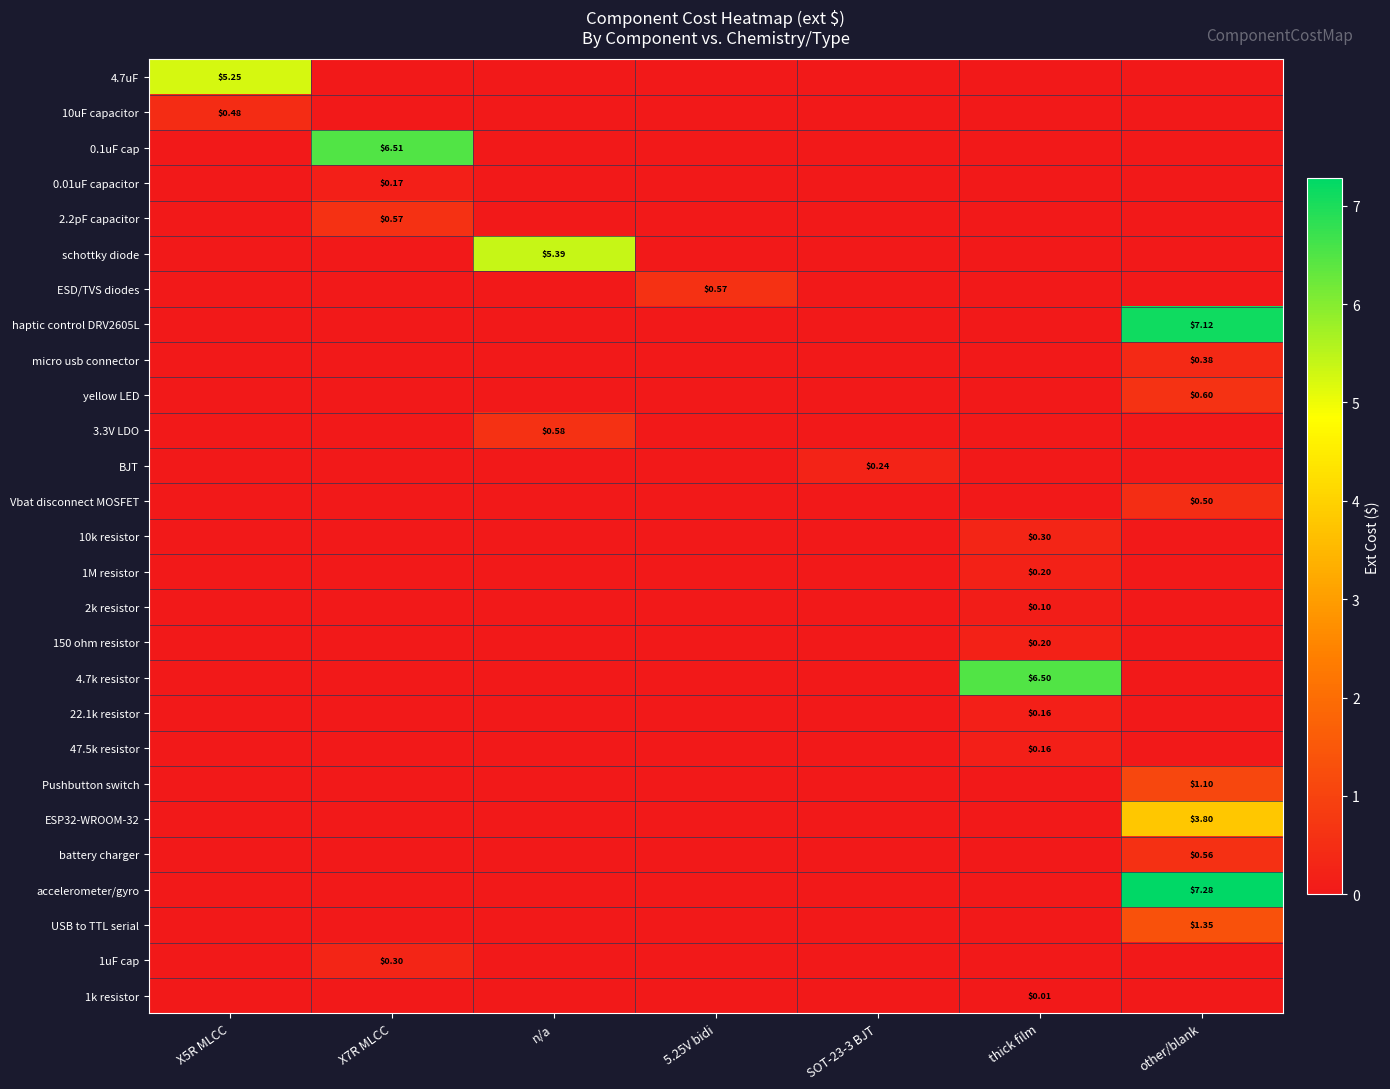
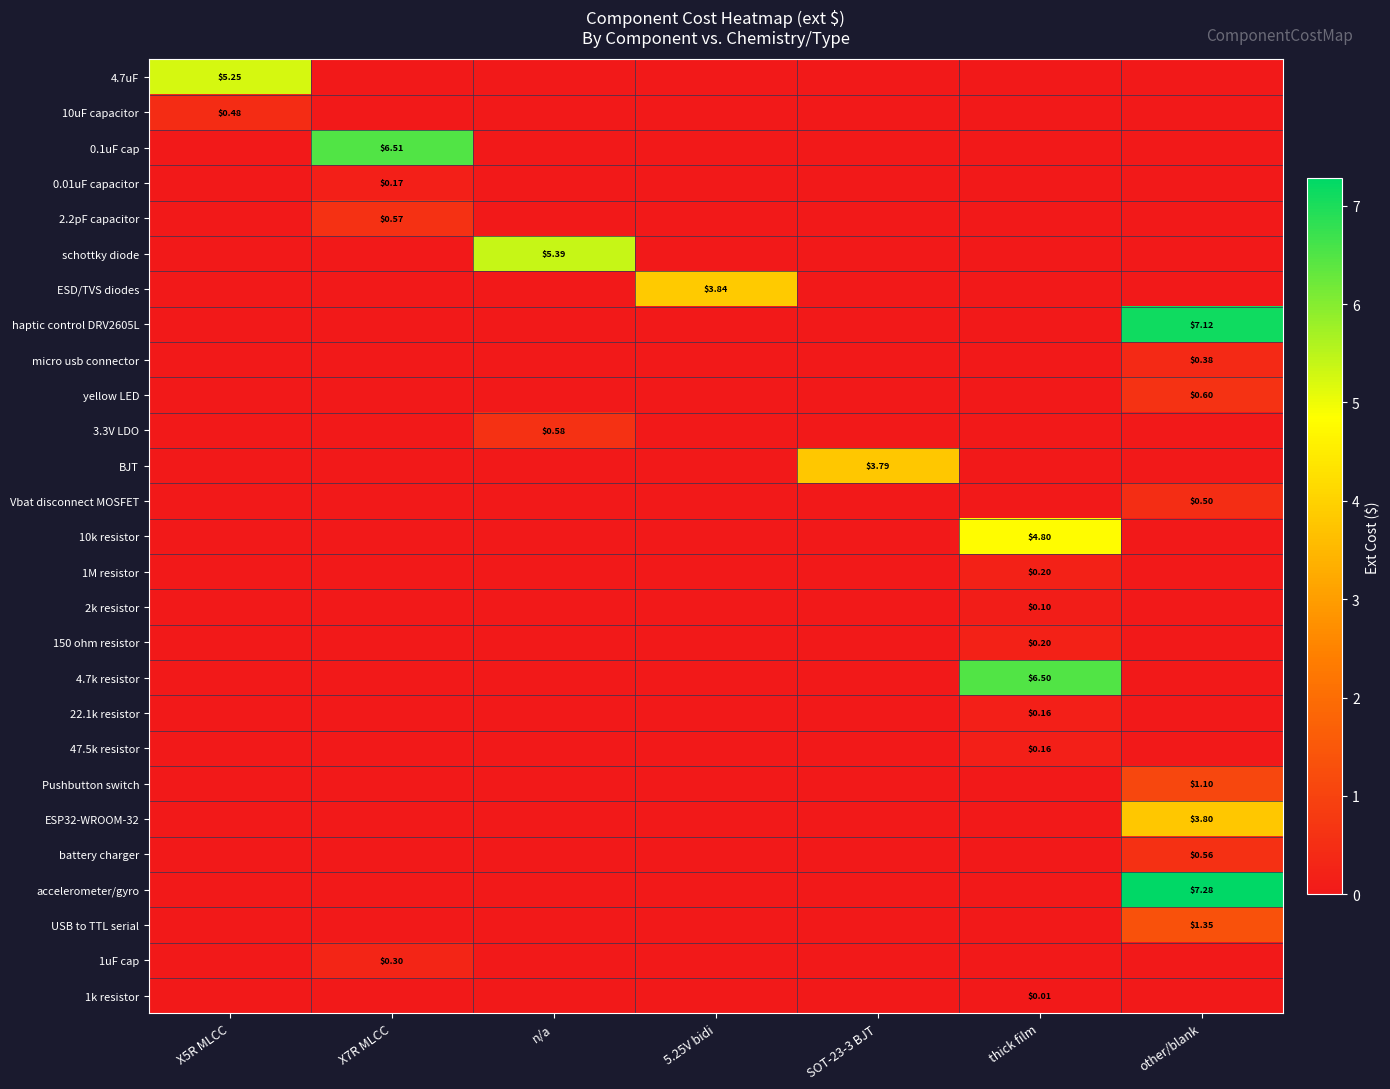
ESD/TVS diodes, 5.25V bidi: $0.57 -> $3.84
BJT, SOT-23-3 BJT: $0.24 -> $3.79
10k resistor, thick film: $0.30 -> $4.80
